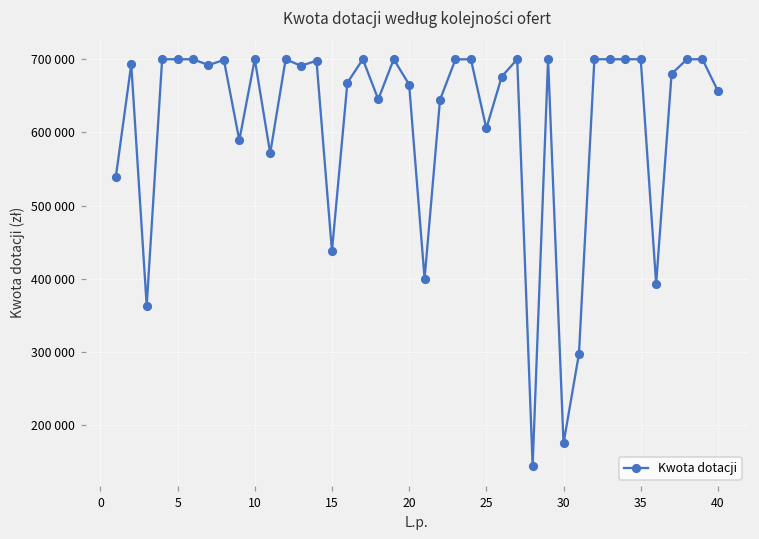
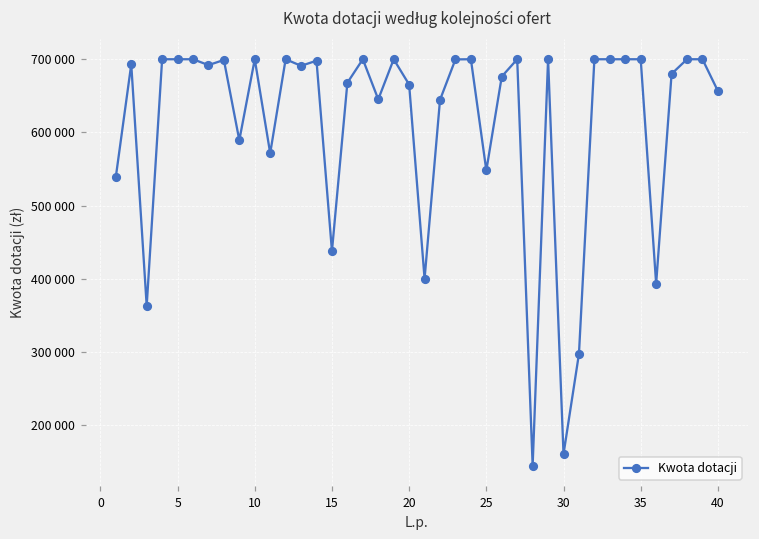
25: 610000 -> 550000
30: 180000 -> 160000
